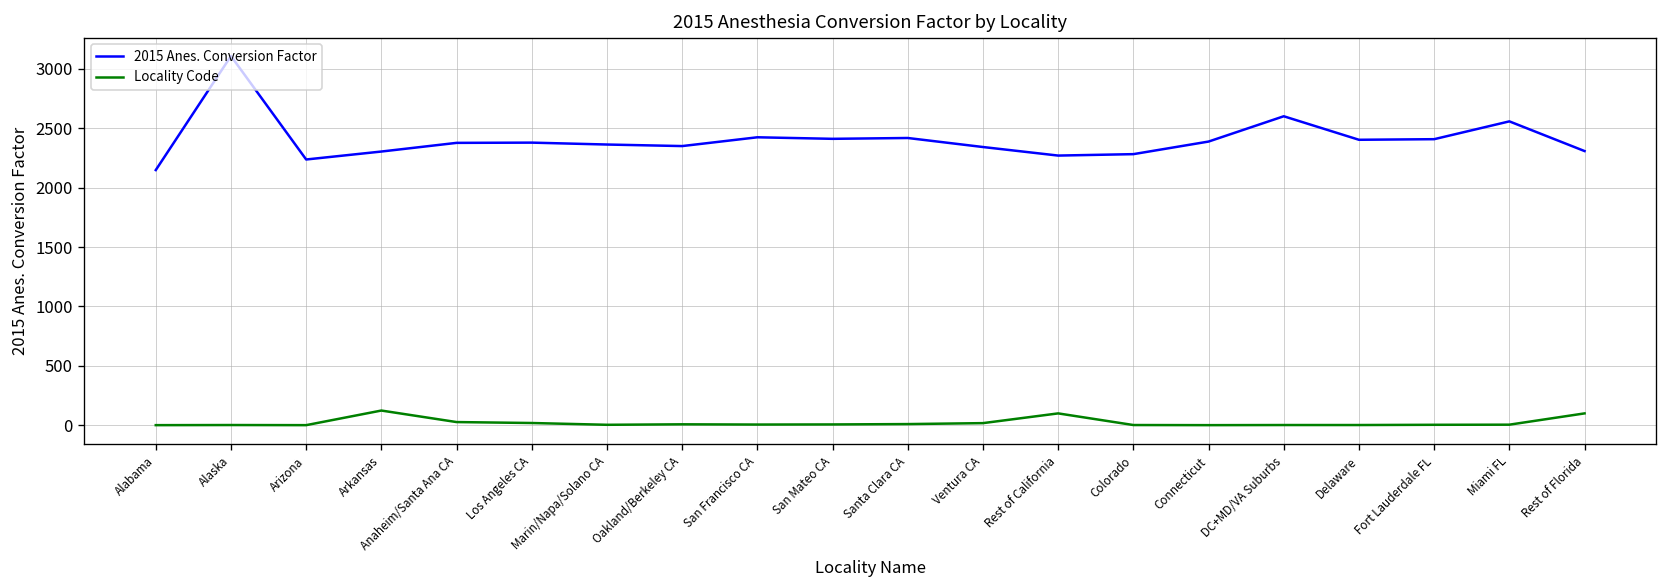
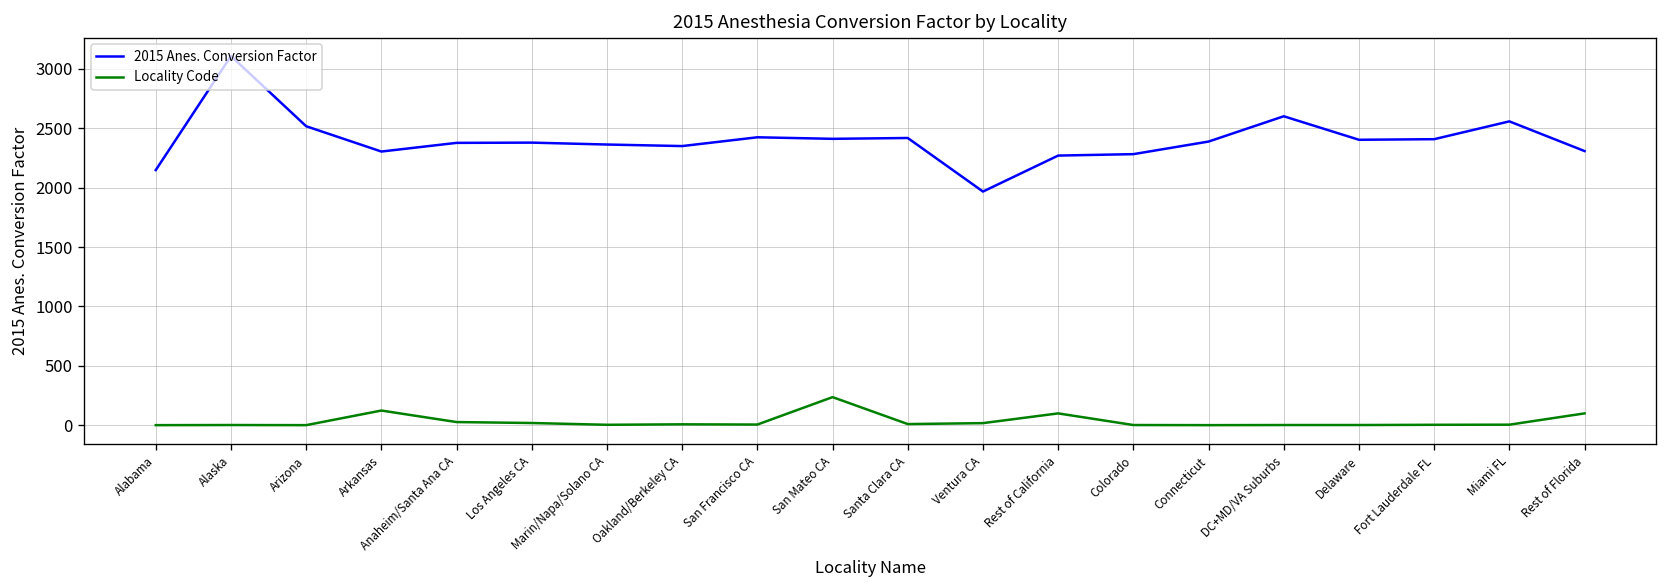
2015 Anes. Conversion Factor, Arizona: 2200 -> 2500
Locality Code, San Mateo CA: 0 -> 200
2015 Anes. Conversion Factor, Ventura CA: 2300 -> 2000
